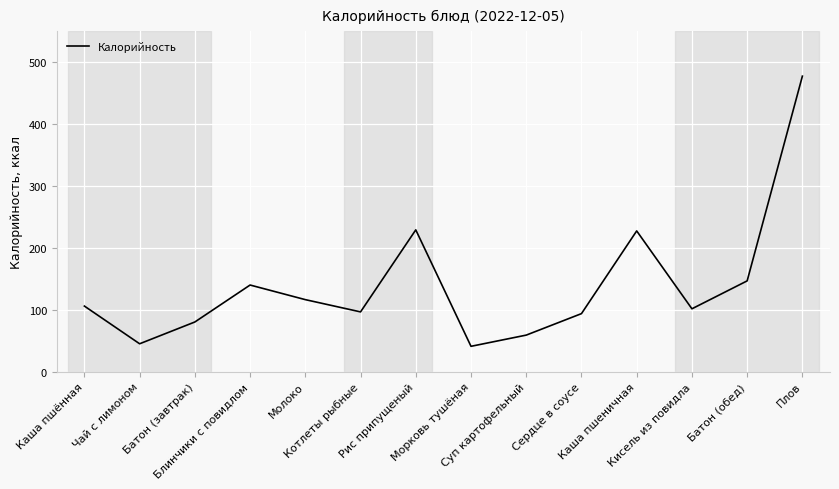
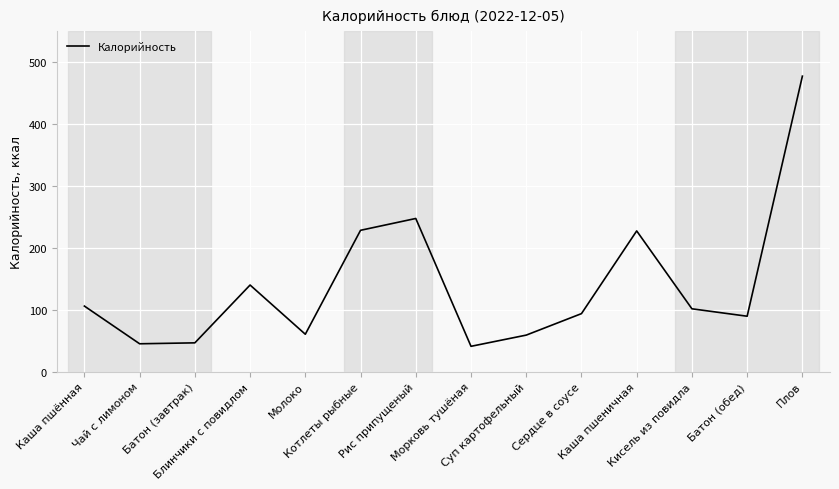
Батон (завтрак): 80 -> 50
Молоко: 120 -> 60
Котлеты рыбные: 100 -> 230
Рис припущеный: 230 -> 250
Батон (обед): 150 -> 90
